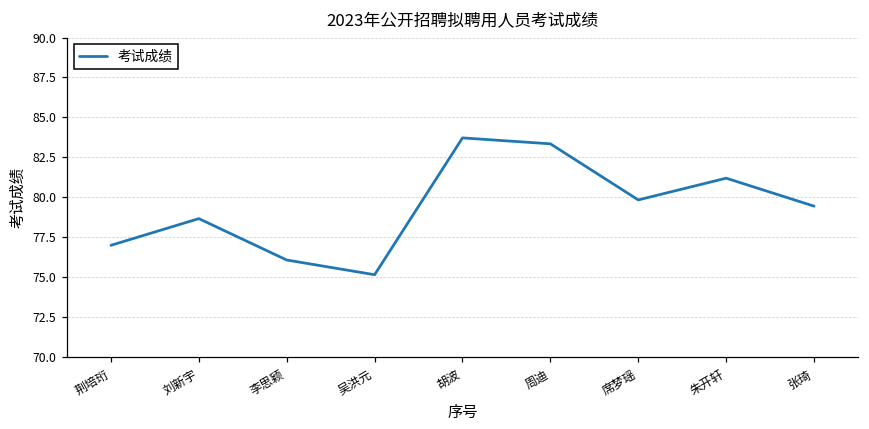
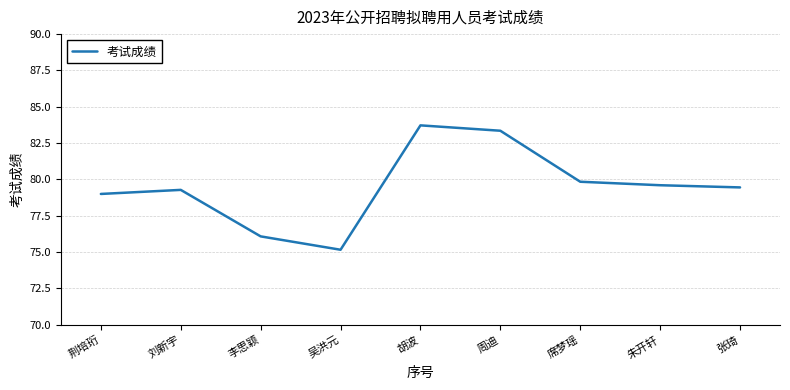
荆培珩: 77 -> 79
刘新宇: 78.7 -> 79.3
朱开轩: 81.2 -> 79.6
